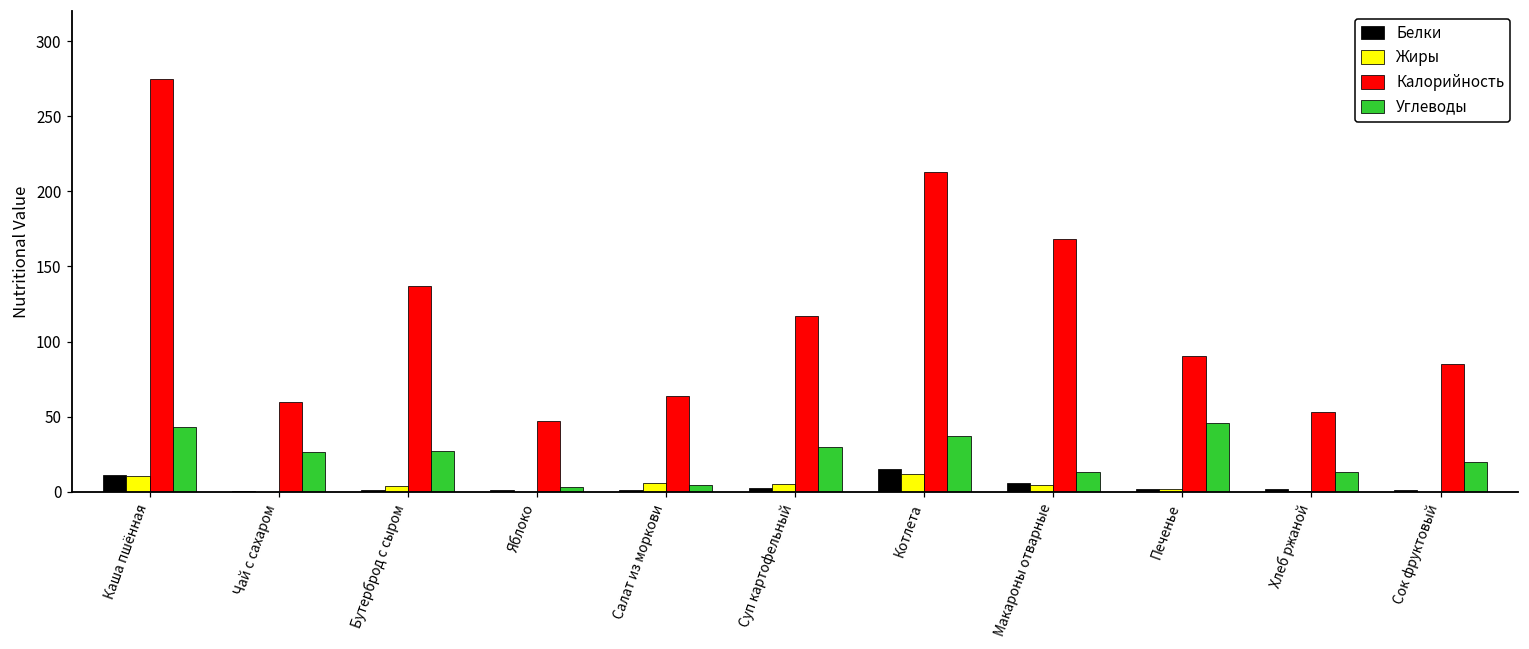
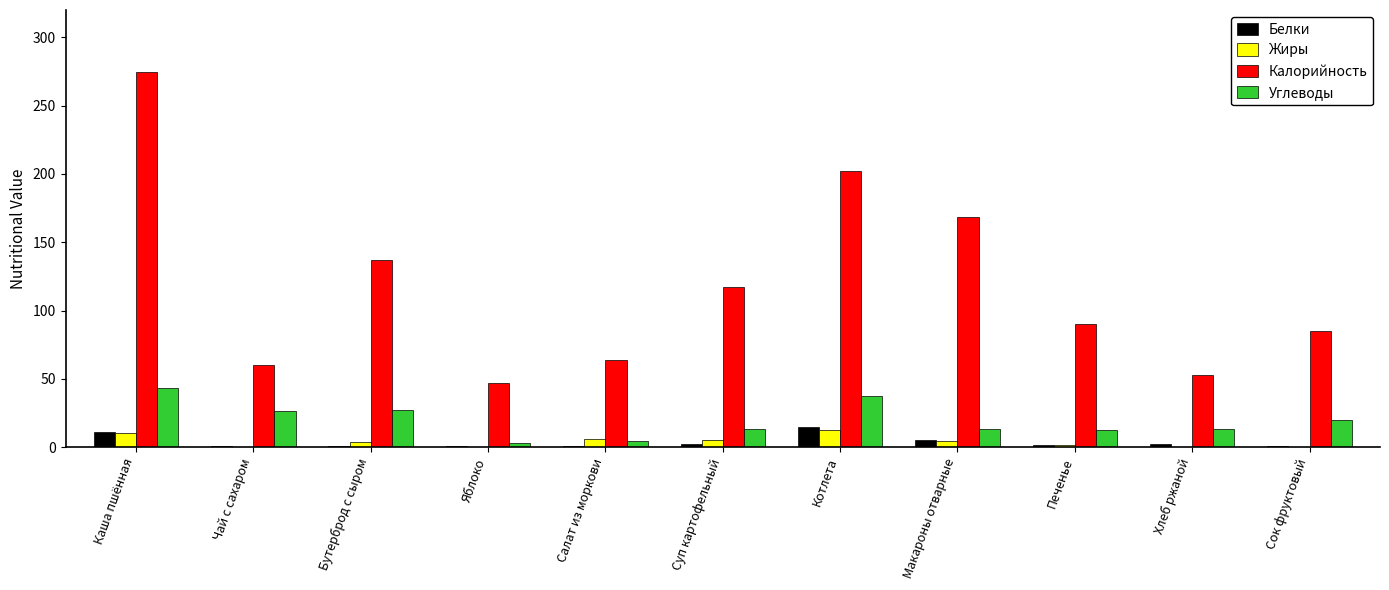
Углеводы, Суп картофельный: 30 -> 13
Калорийность, Котлета: 213 -> 203
Углеводы, Печенье: 46 -> 12
